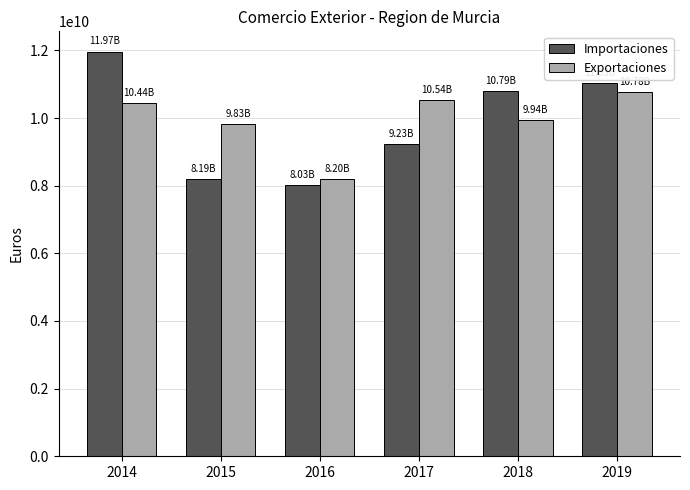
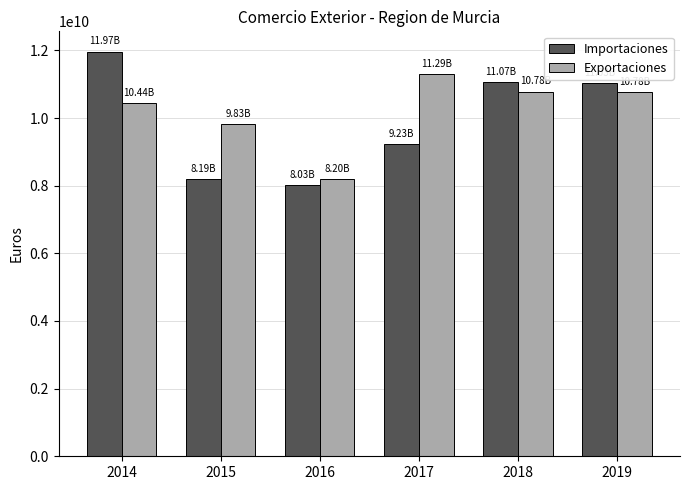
Exportaciones, 2017: 10.54B -> 11.29B
Importaciones, 2018: 10.79B -> 11.07B
Exportaciones, 2018: 9.94B -> 10.78B
